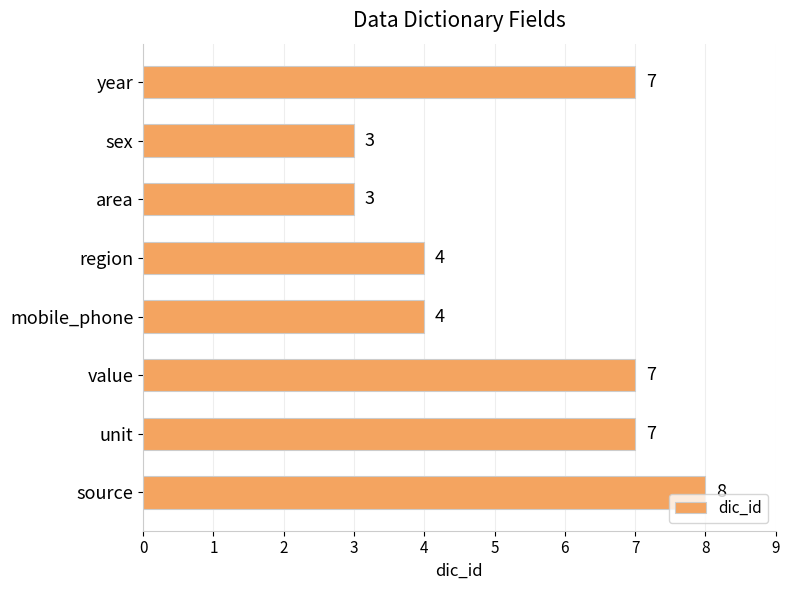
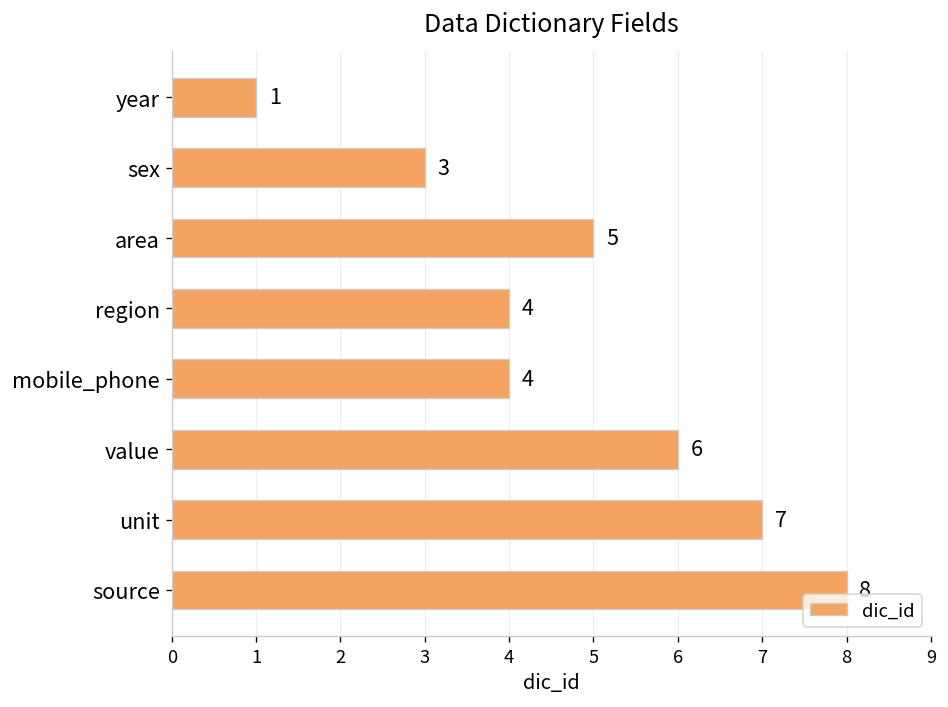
year: 7 -> 1
area: 3 -> 5
value: 7 -> 6
